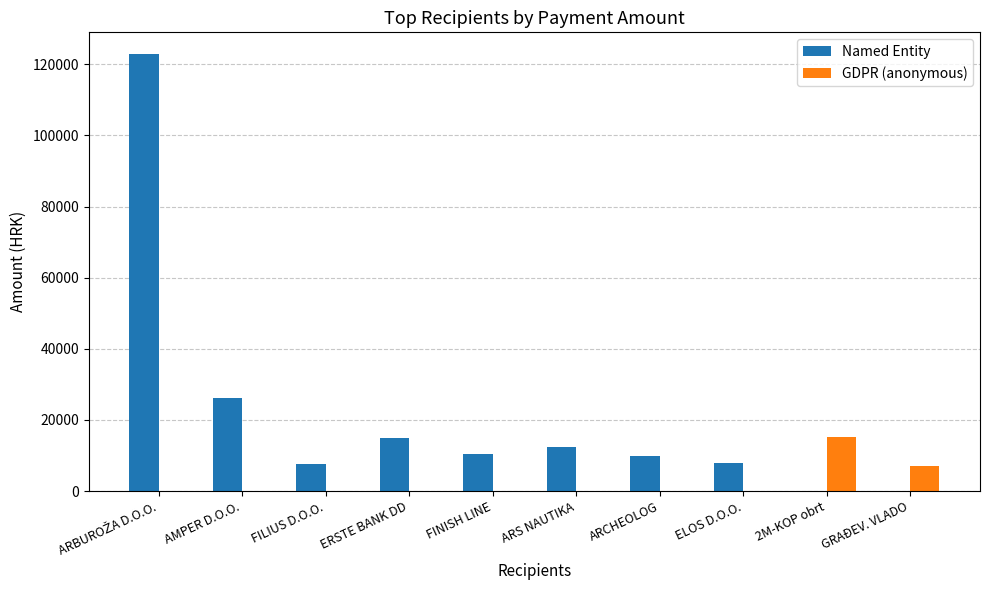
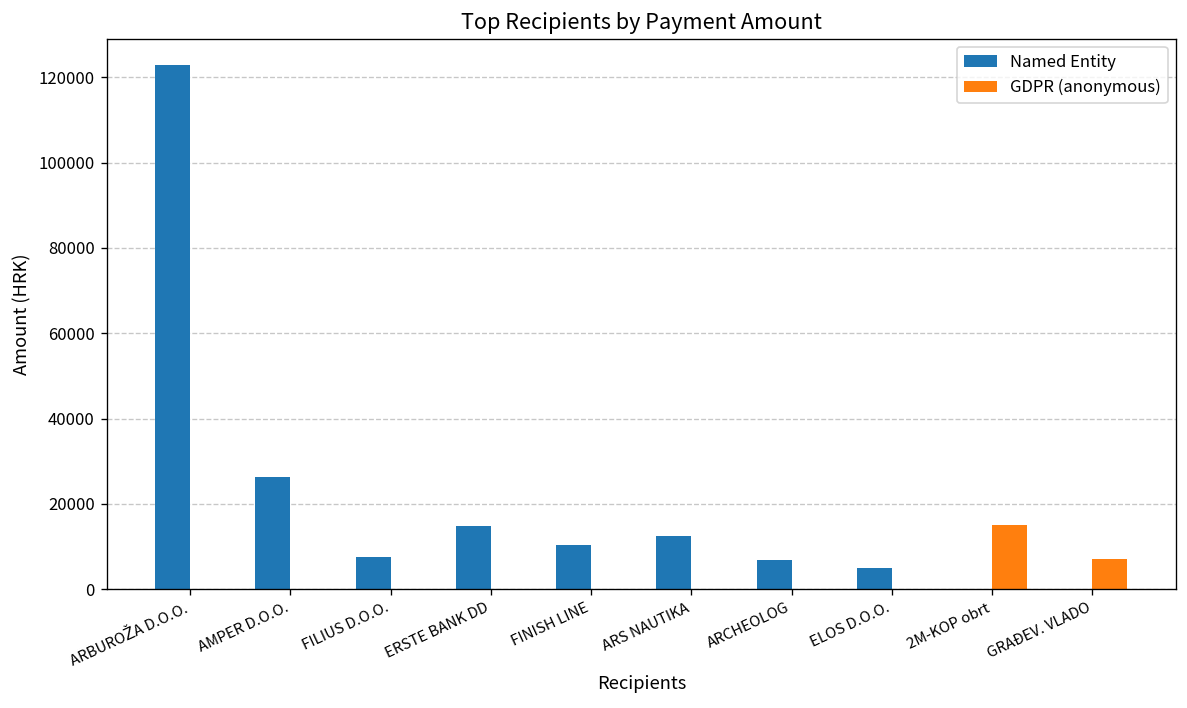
Named Entity, ARCHEOLOG: 10000 -> 7000
Named Entity, ELOS D.O.O.: 8000 -> 5000
